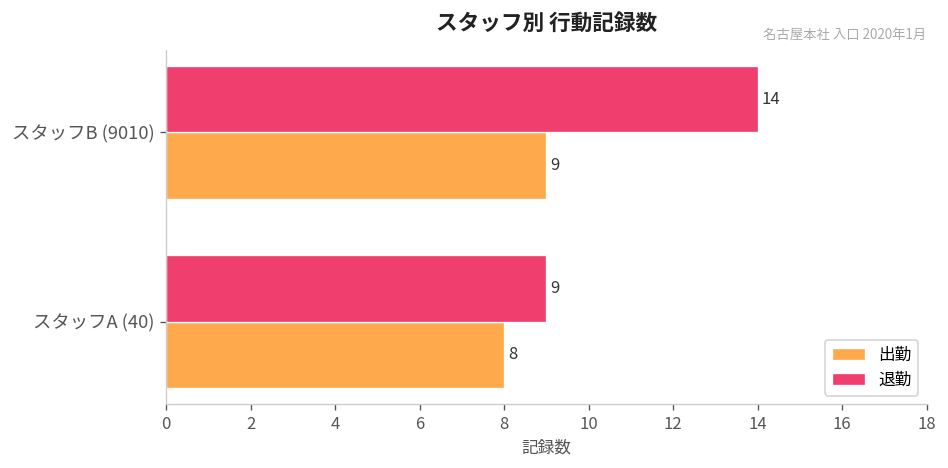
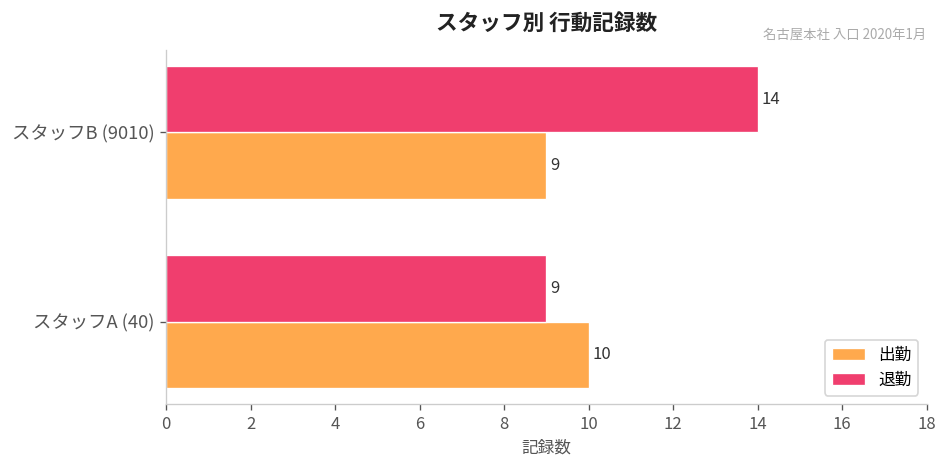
出勤, スタッフA (40): 8 -> 10
